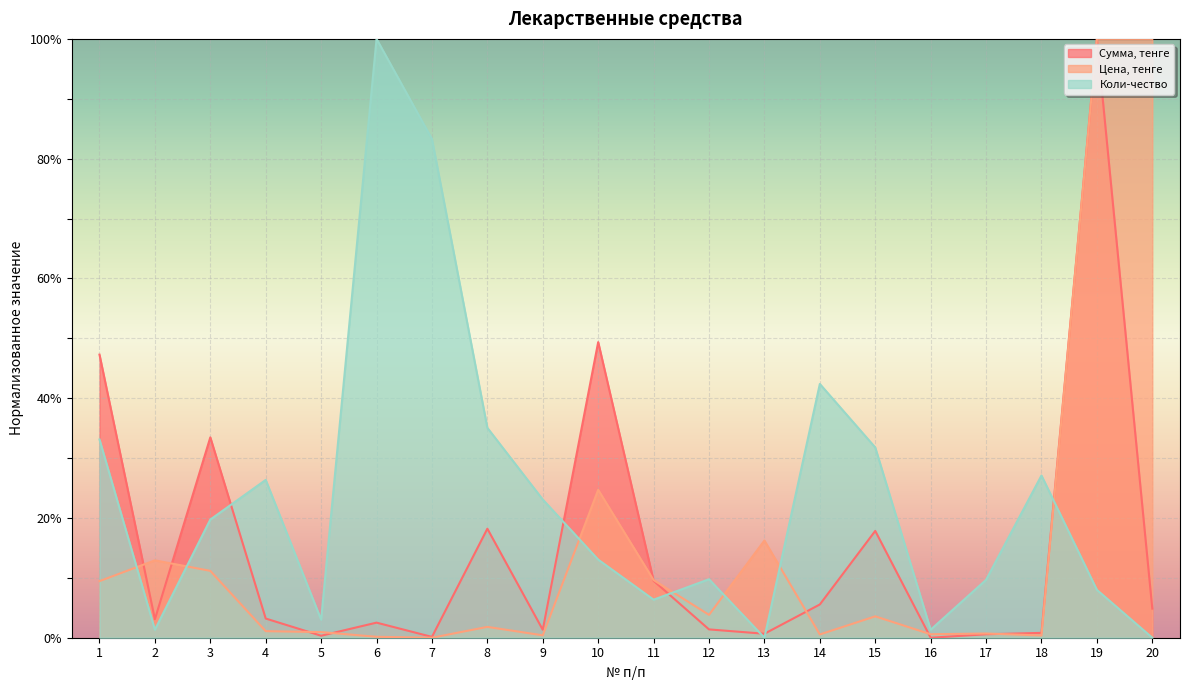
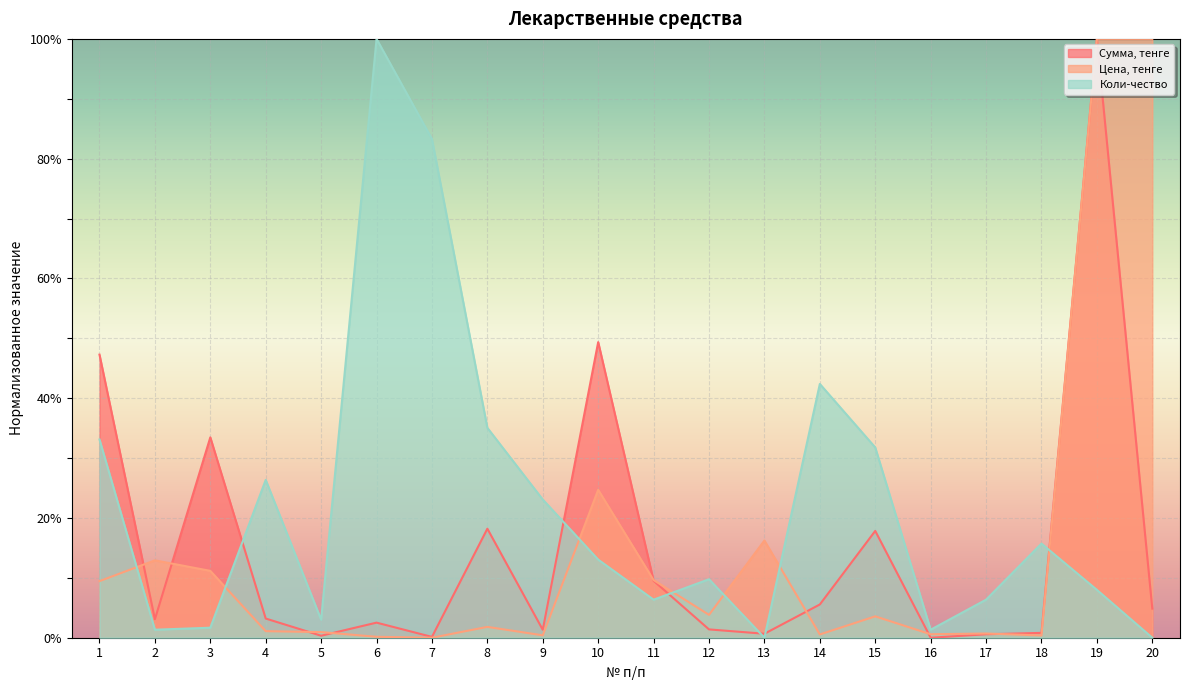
Коли-чество, 3: 20% -> 2%
Коли-чество, 17: 10% -> 6%
Коли-чество, 18: 27% -> 16%
